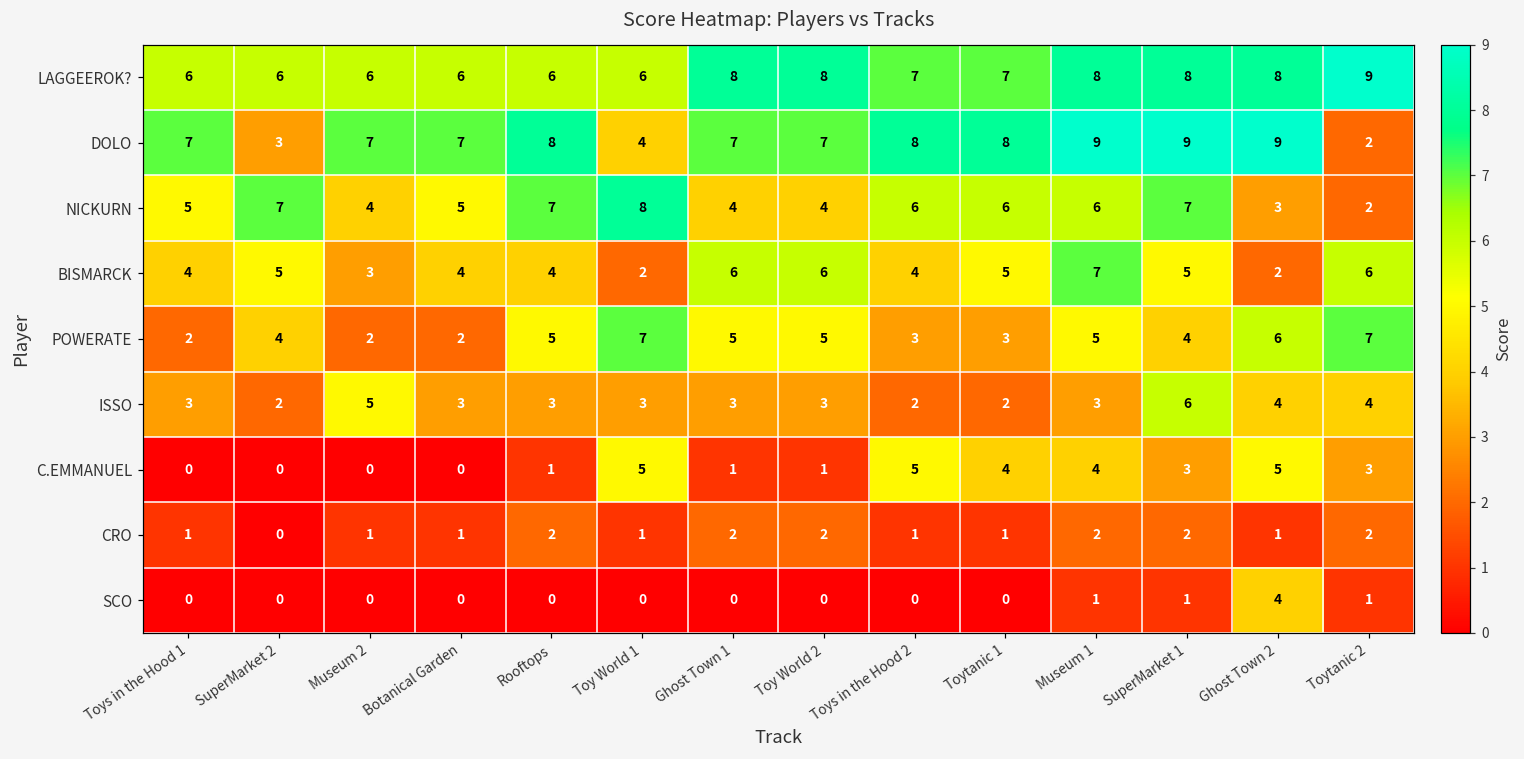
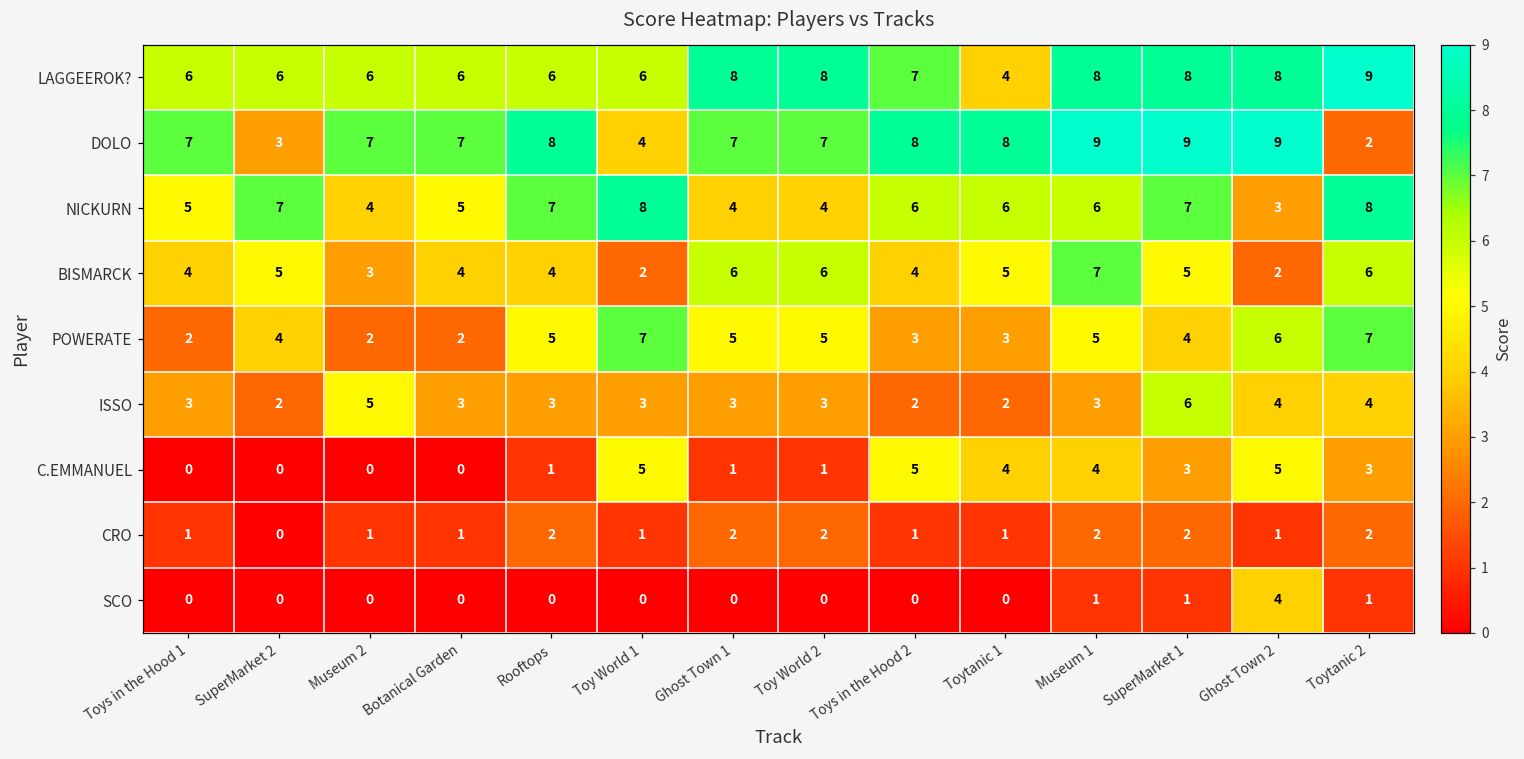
LAGGEEROK?, Toytanic 1: 7 -> 4
NICKURN, Toytanic 2: 2 -> 8
